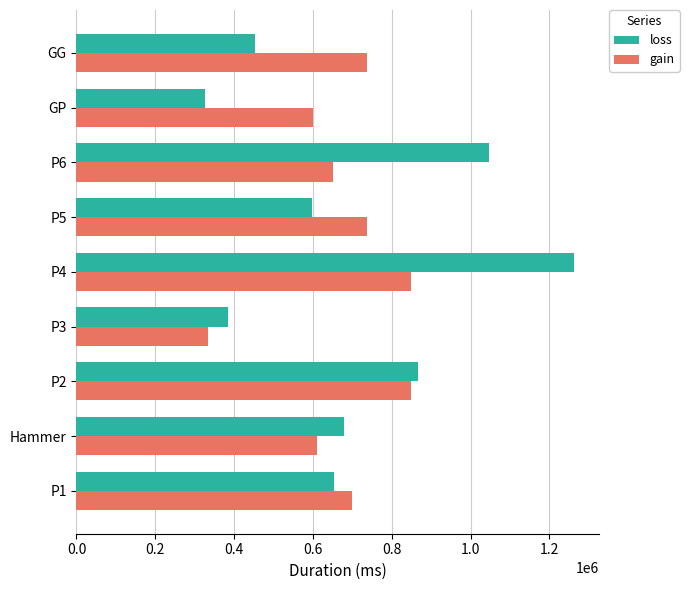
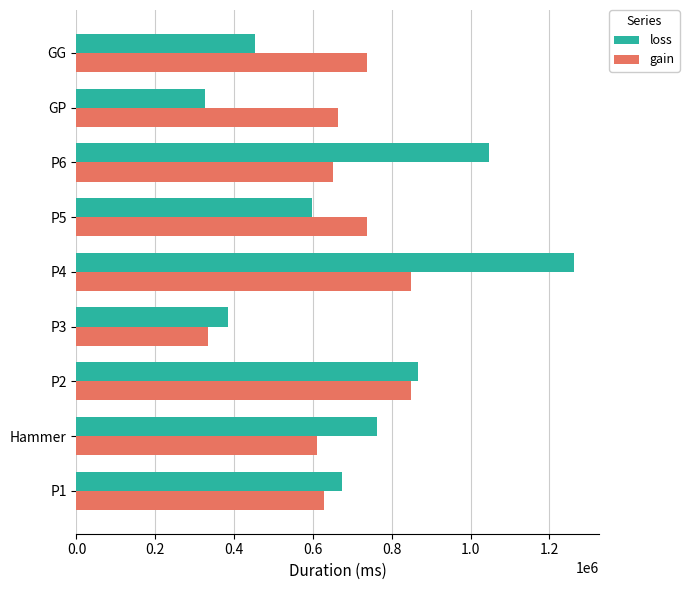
gain, GP: 600000 -> 660000
loss, Hammer: 680000 -> 760000
loss, P1: 650000 -> 670000
gain, P1: 700000 -> 630000
